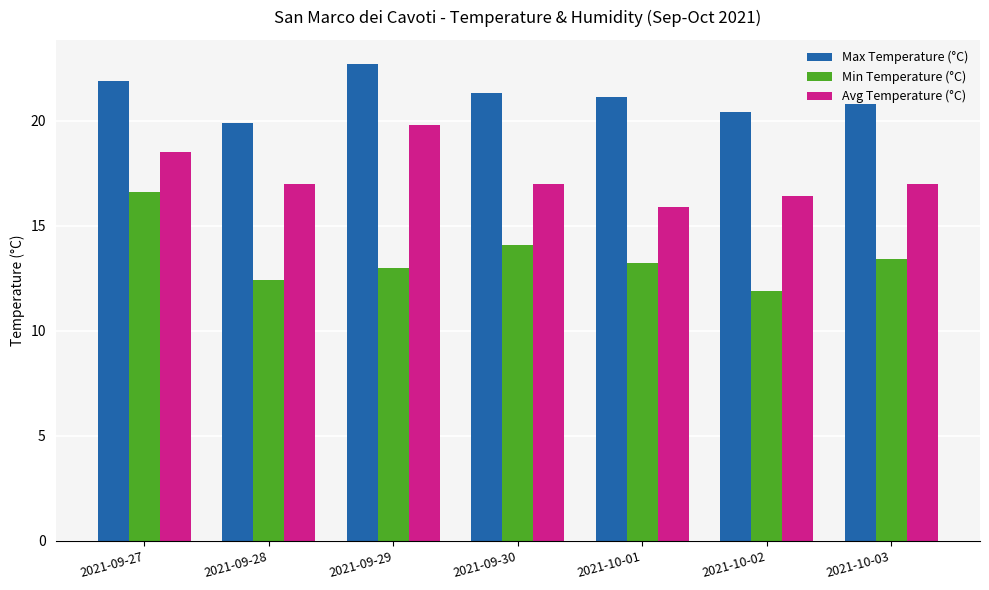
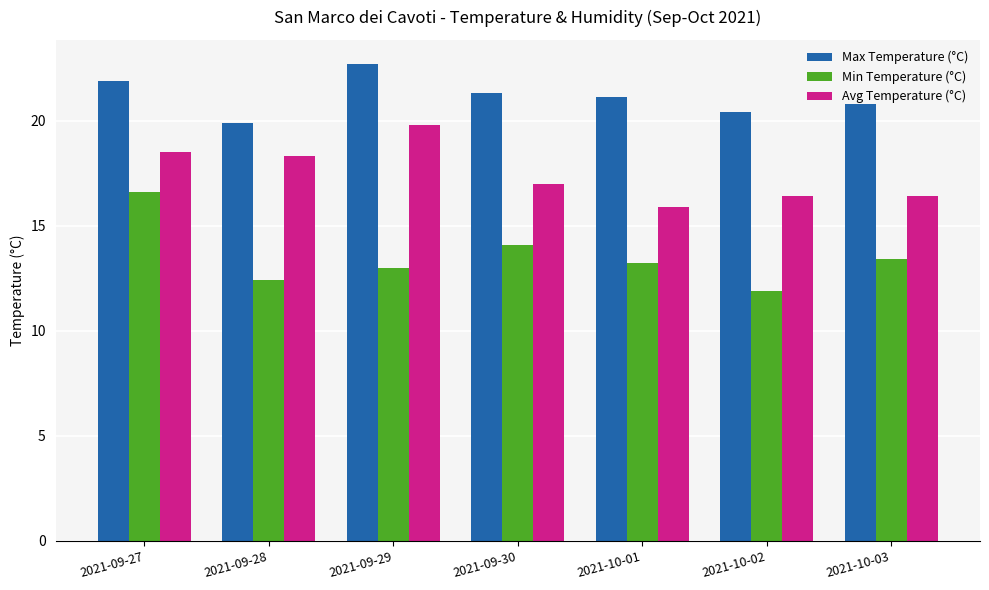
Avg Temperature (°C), 2021-09-28: 17.0 -> 18.3
Avg Temperature (°C), 2021-10-03: 17.0 -> 16.4
